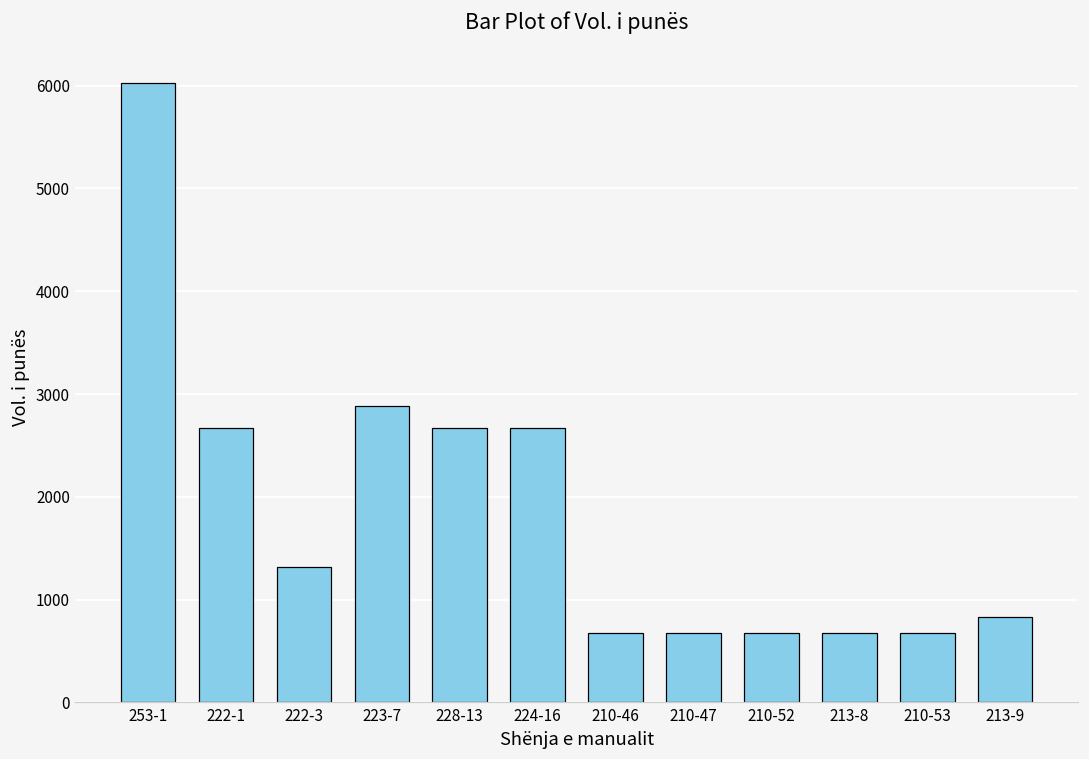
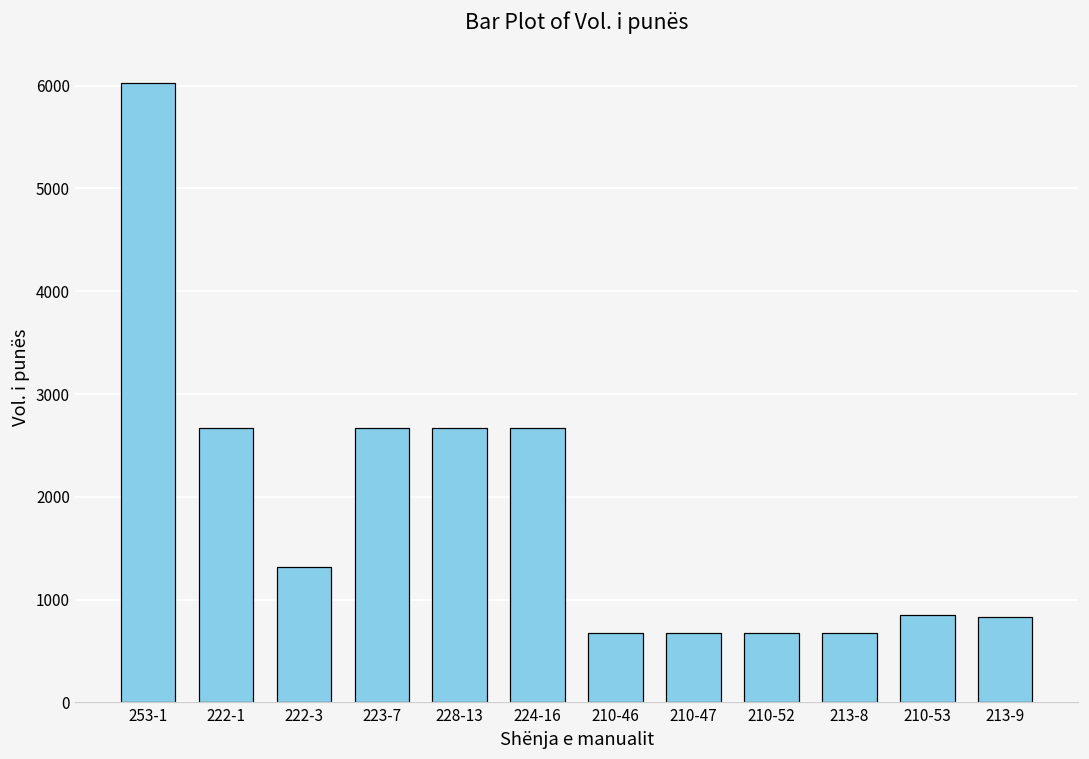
223-7: 2900 -> 2700
210-53: 700 -> 900
